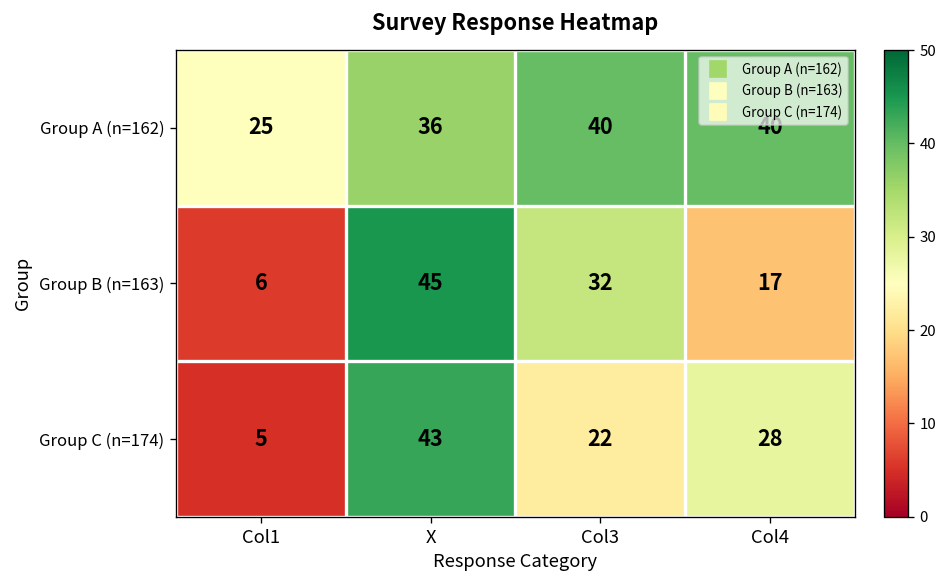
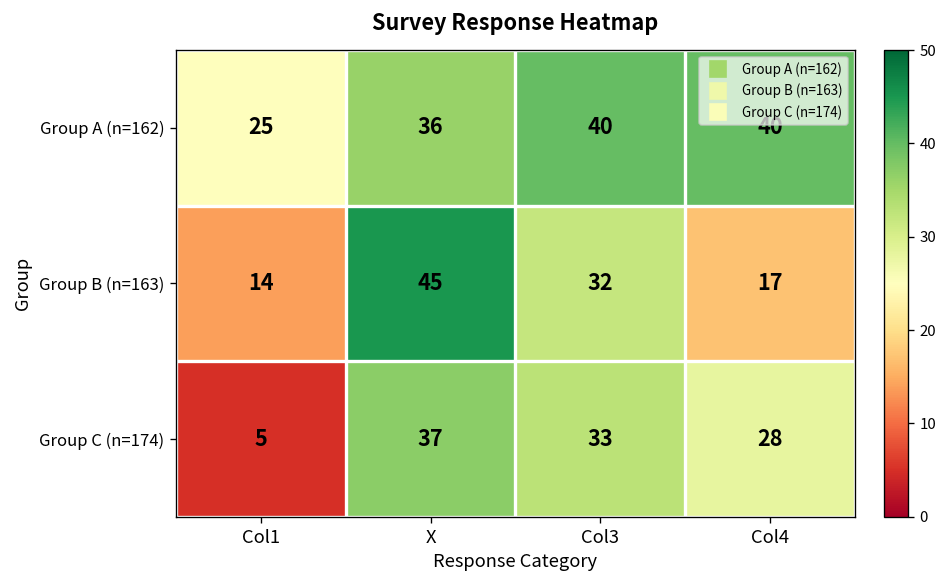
Group B (n=163), Col1: 6 -> 14
Group C (n=174), X: 43 -> 37
Group C (n=174), Col3: 22 -> 33
